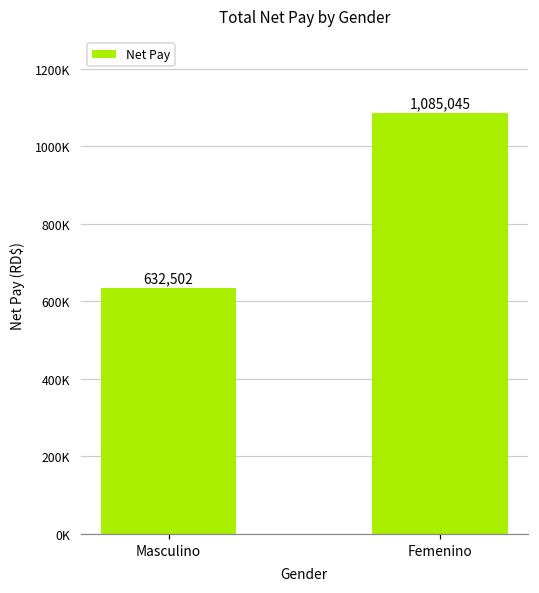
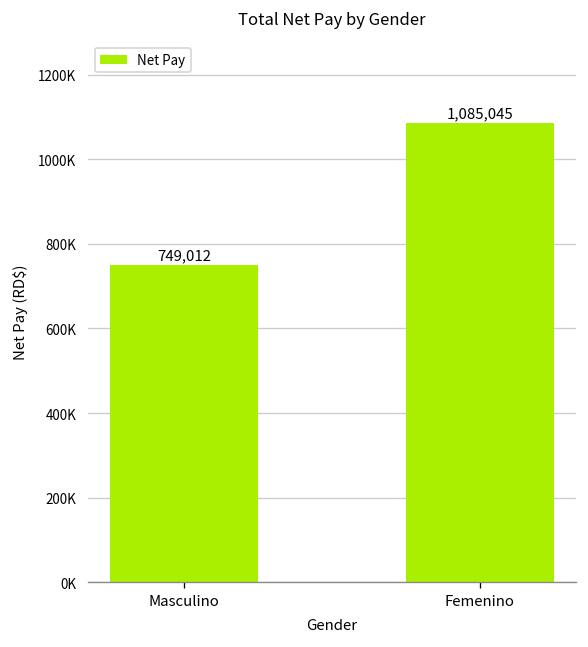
Masculino: 632,502 -> 749,012
